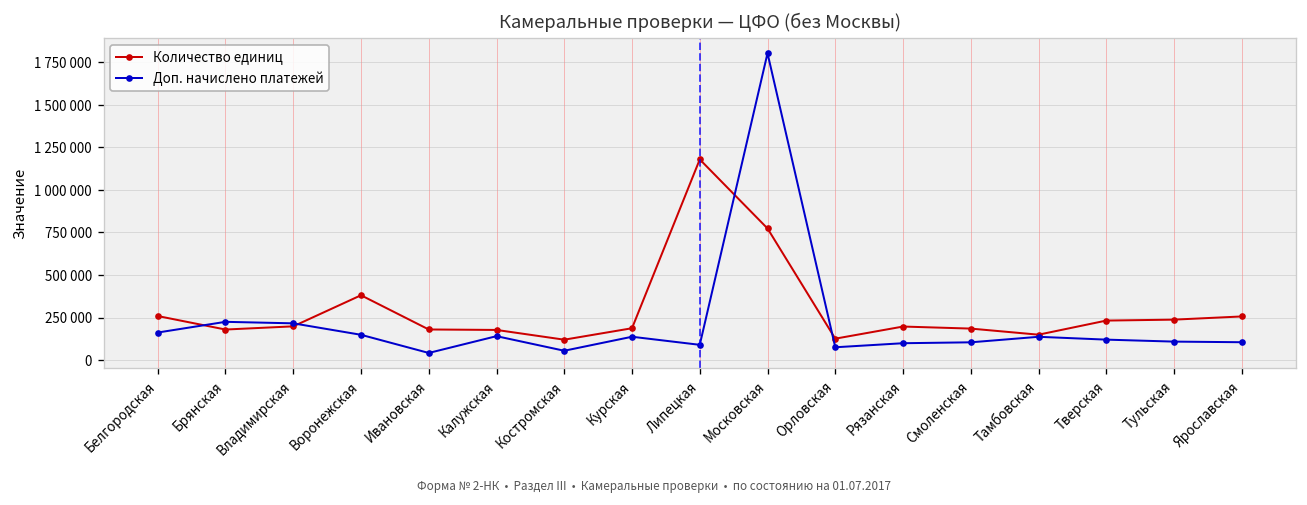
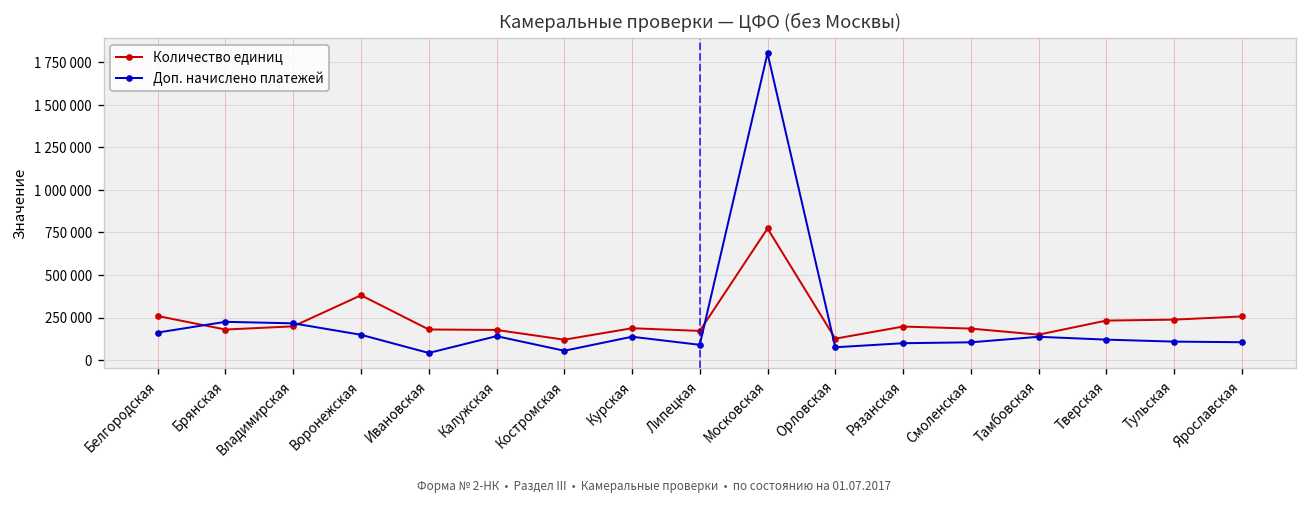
Количество единиц, Липецкая: 1180000 -> 170000
